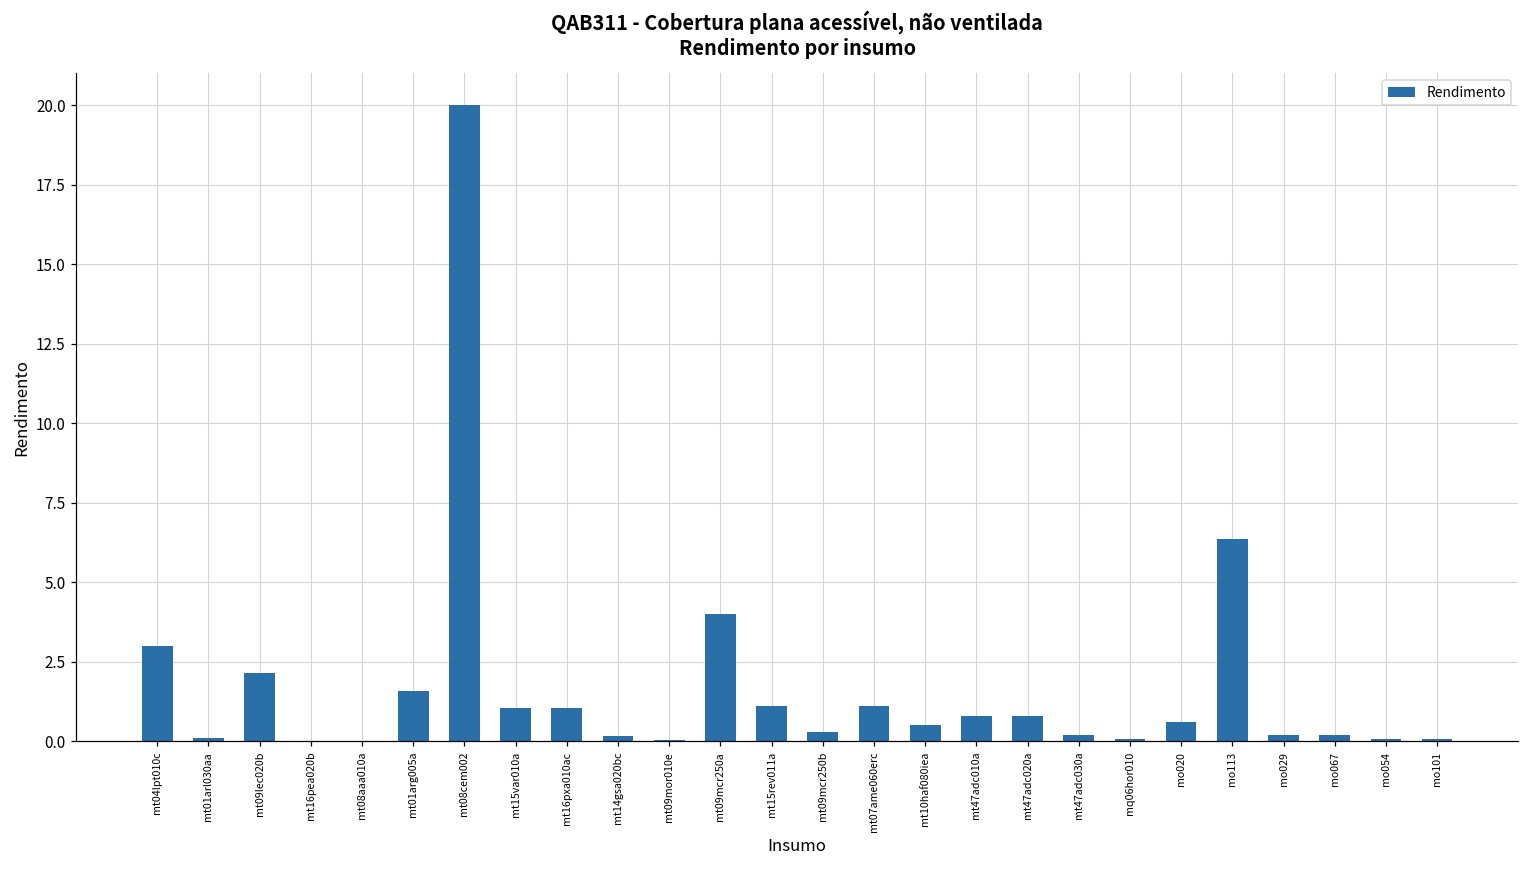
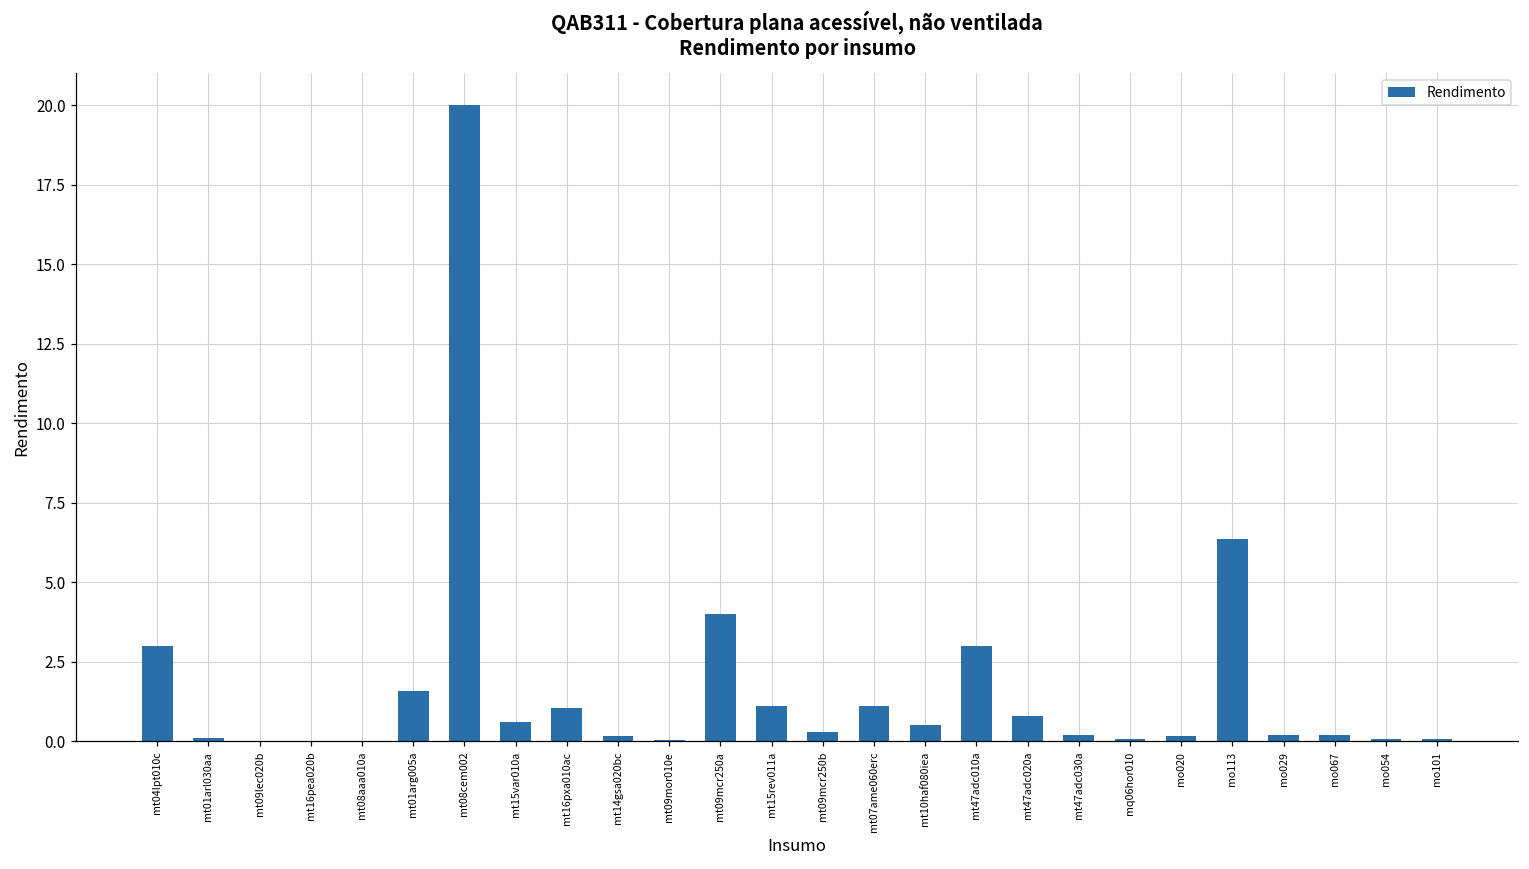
mt09lec020b: 2.2 -> 0.0
mt15var010a: 1.1 -> 0.6
mt47adc010a: 0.8 -> 3.0
mo020: 0.6 -> 0.2
